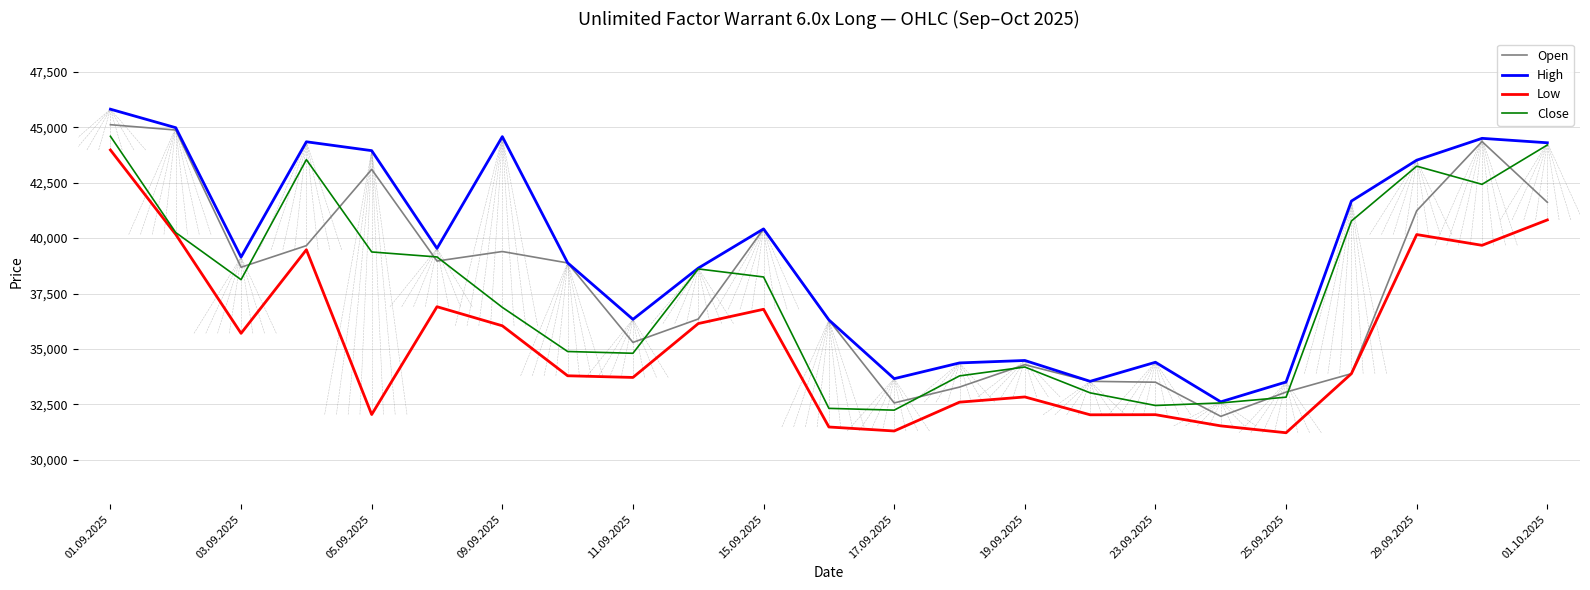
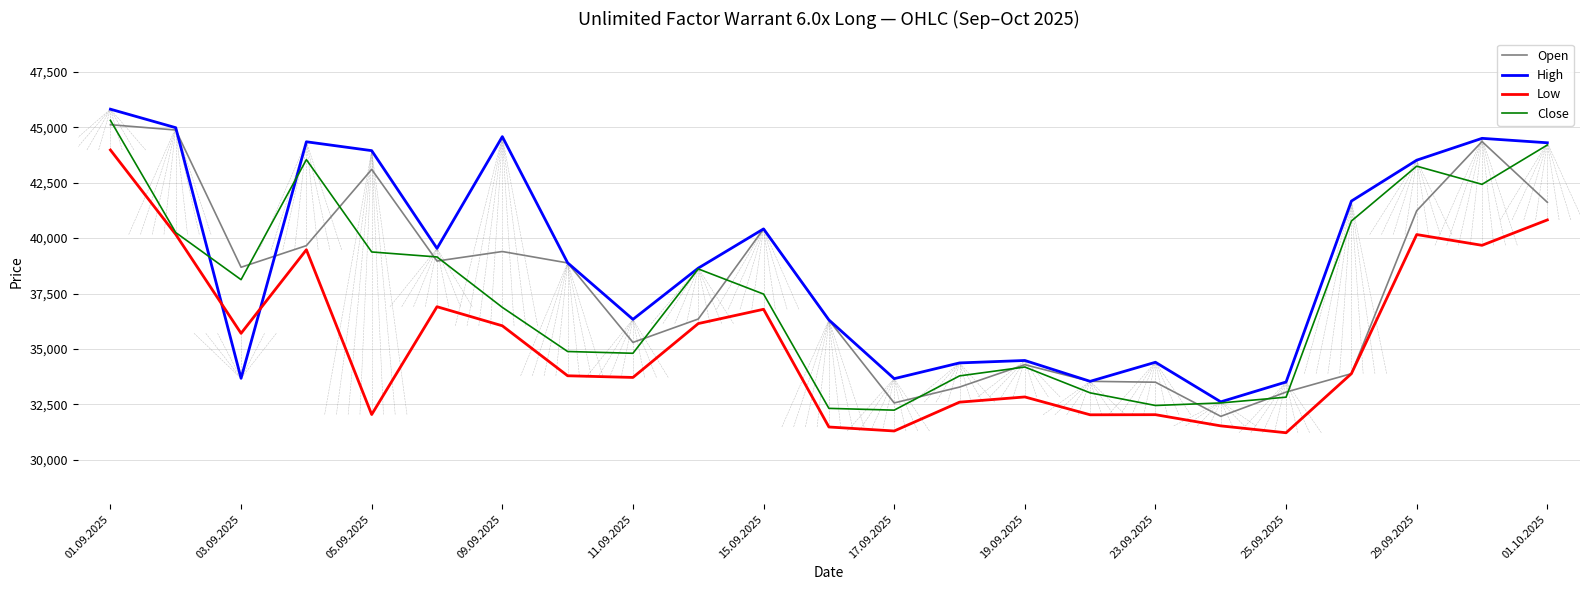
Close, 01.09.2025: 44,600 -> 45,300
High, 03.09.2025: 39,100 -> 33,700
Close, 15.09.2025: 38,200 -> 37,500
